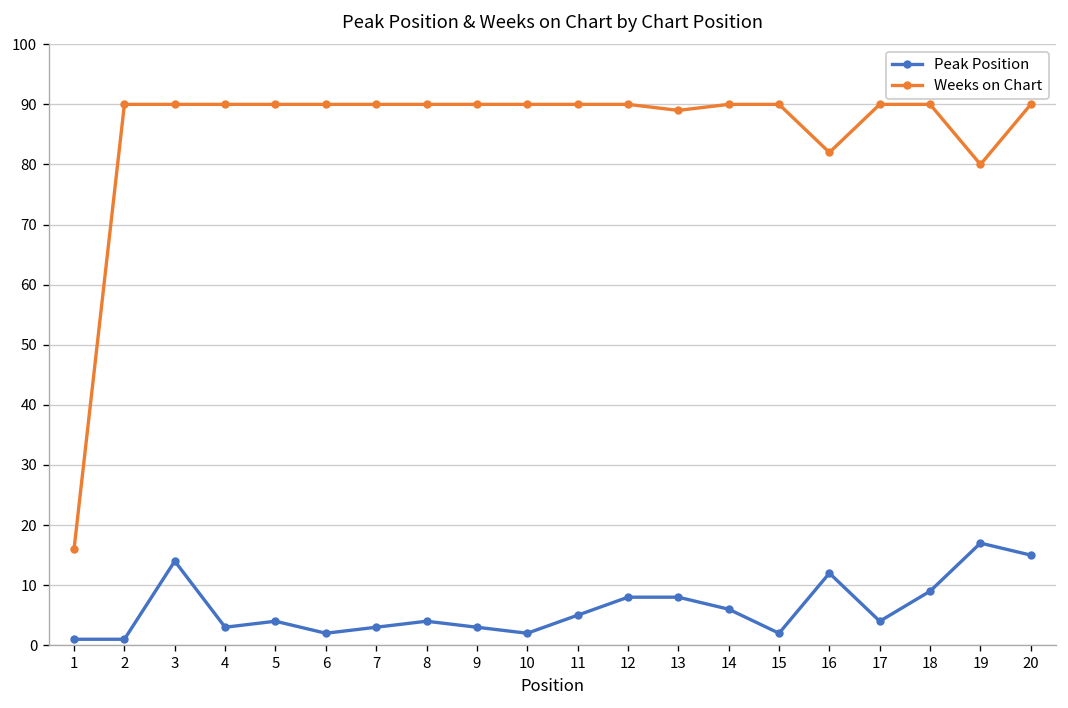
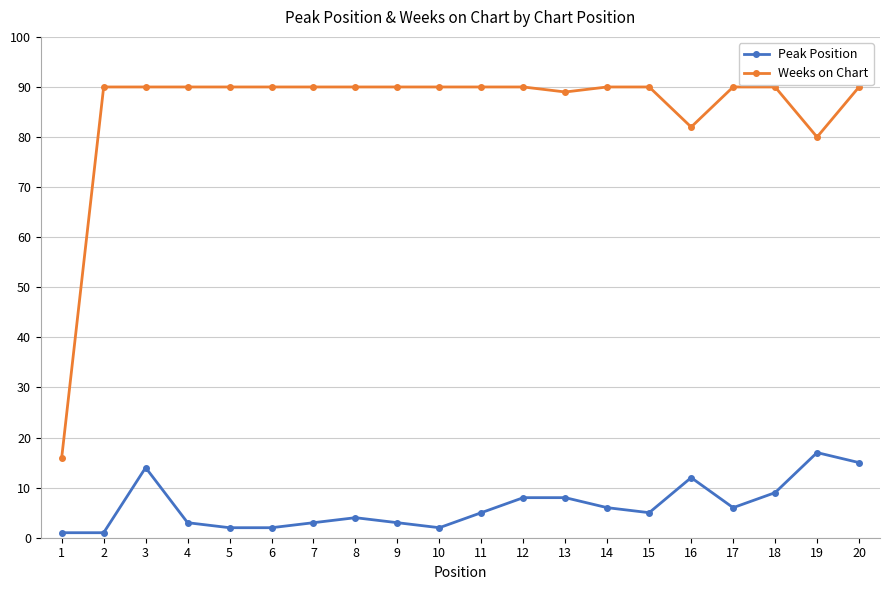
Peak Position, 5: 4 -> 2
Peak Position, 15: 2 -> 5
Peak Position, 17: 4 -> 6
